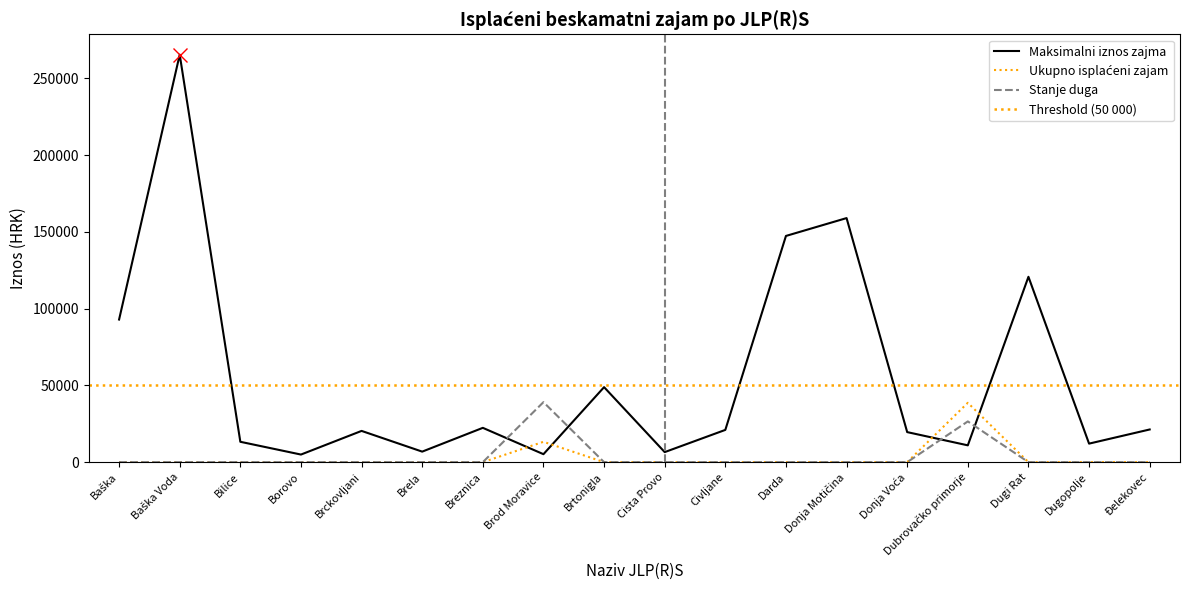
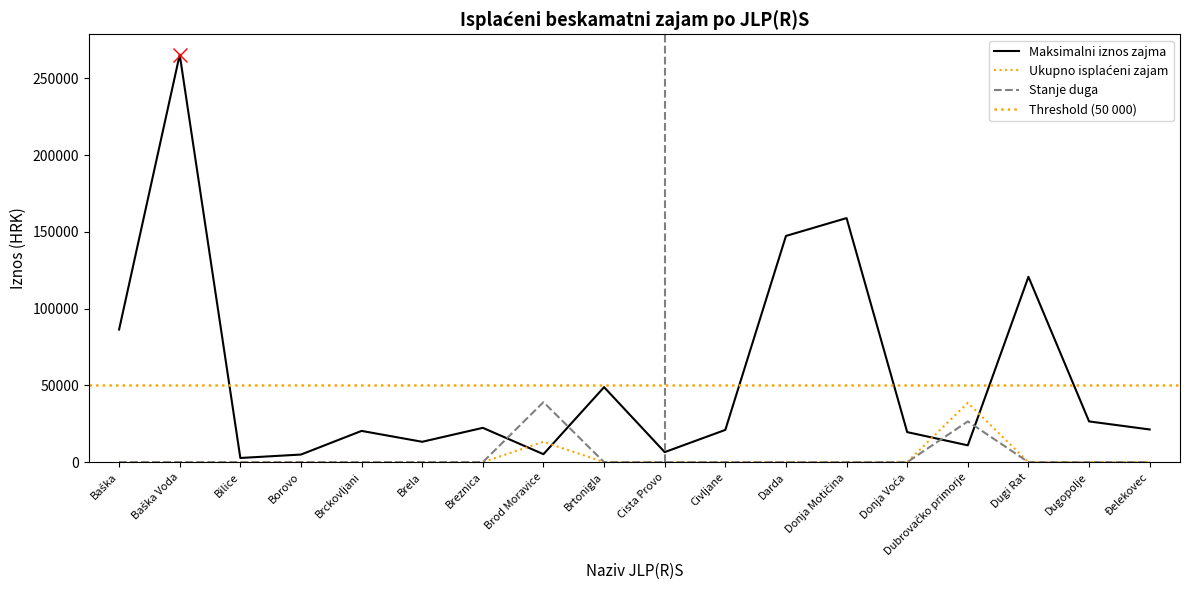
Maksimalni iznos zajma, Baška: 93000 -> 86000
Maksimalni iznos zajma, Bilice: 13000 -> 3000
Maksimalni iznos zajma, Brela: 7000 -> 13000
Maksimalni iznos zajma, Dugopolje: 12000 -> 27000
